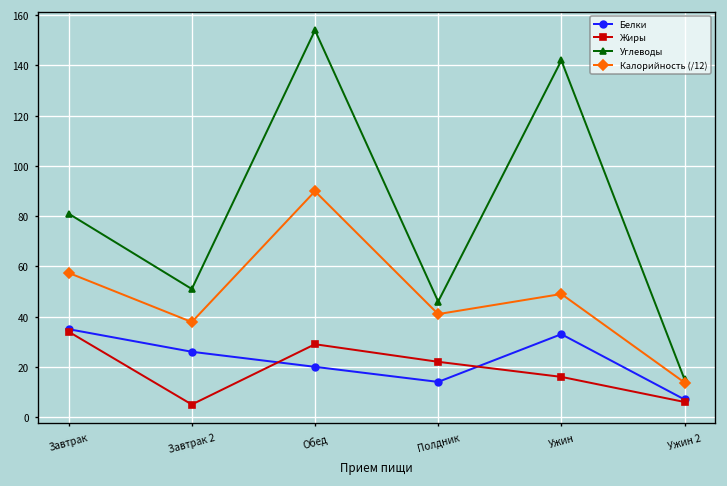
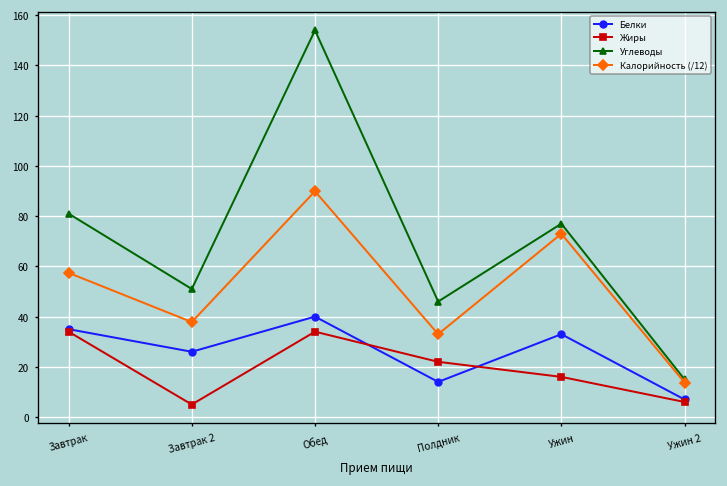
Белки, Обед: 20 -> 40
Жиры, Обед: 29 -> 34
Калорийность (/12), Полдник: 41 -> 33
Углеводы, Ужин: 142 -> 77
Калорийность (/12), Ужин: 49 -> 73
